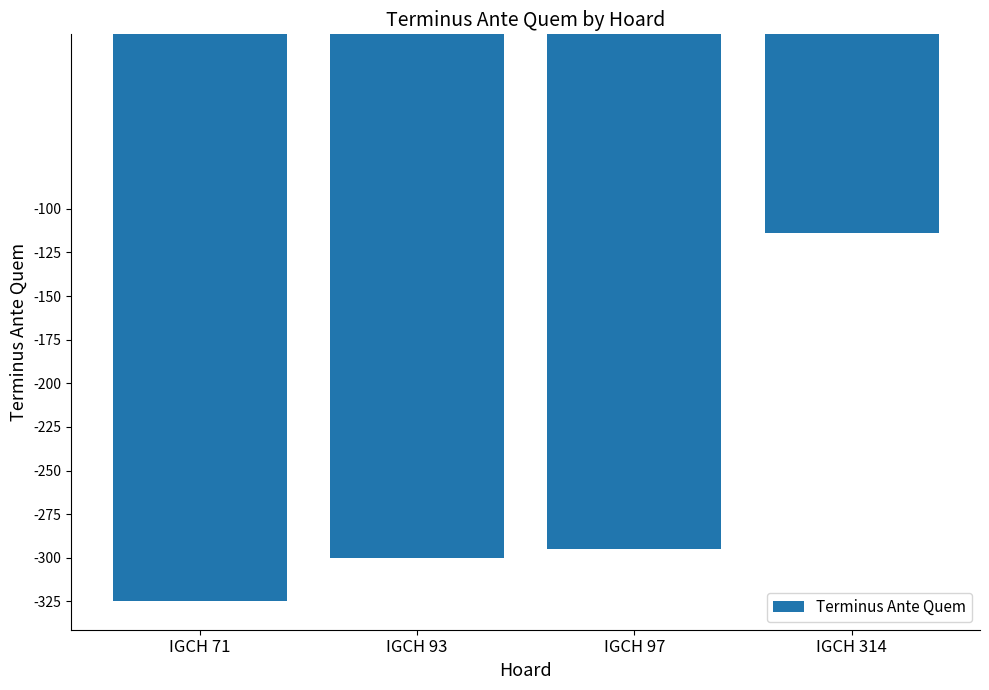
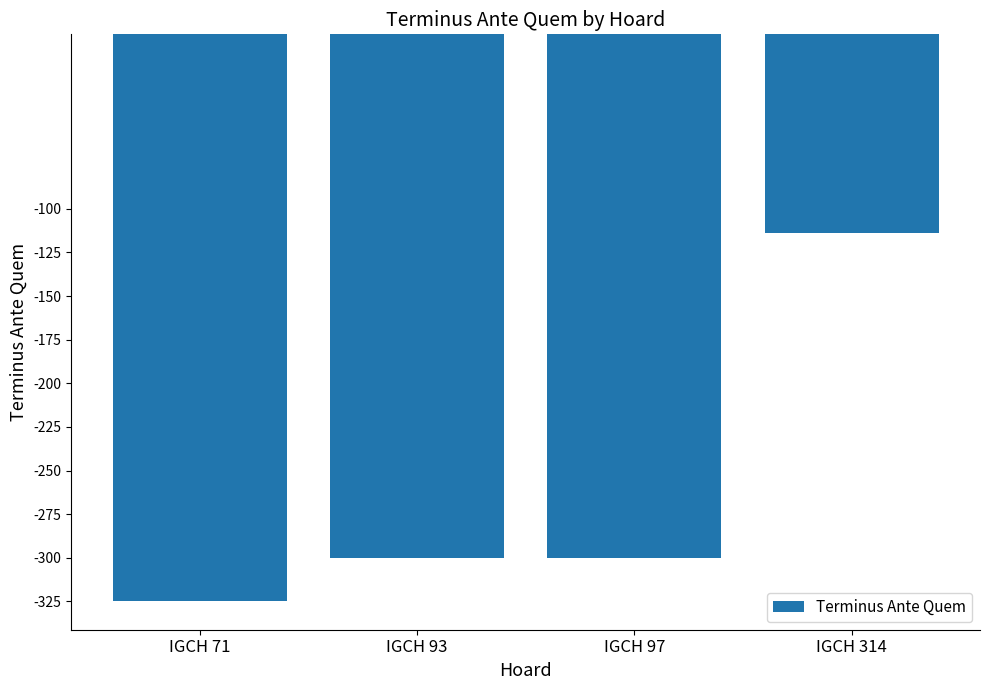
IGCH 97: -295 -> -300
